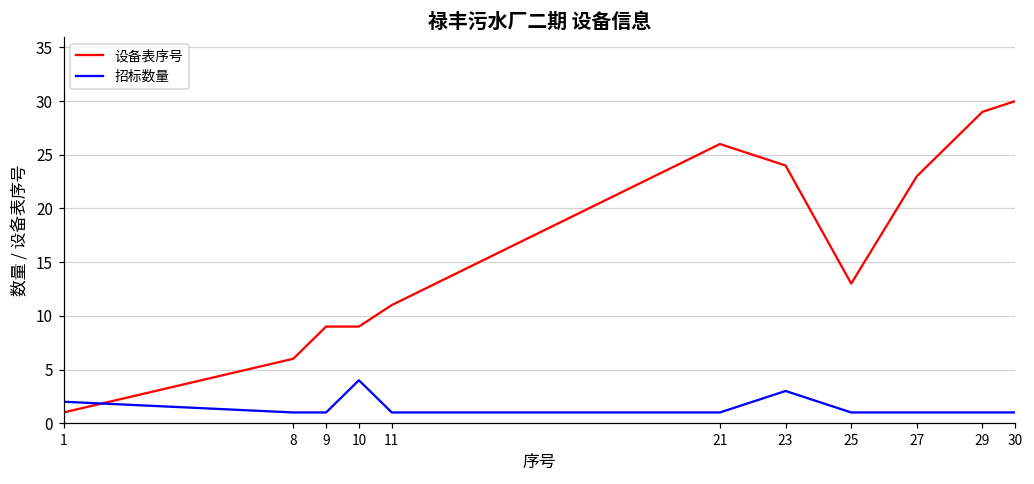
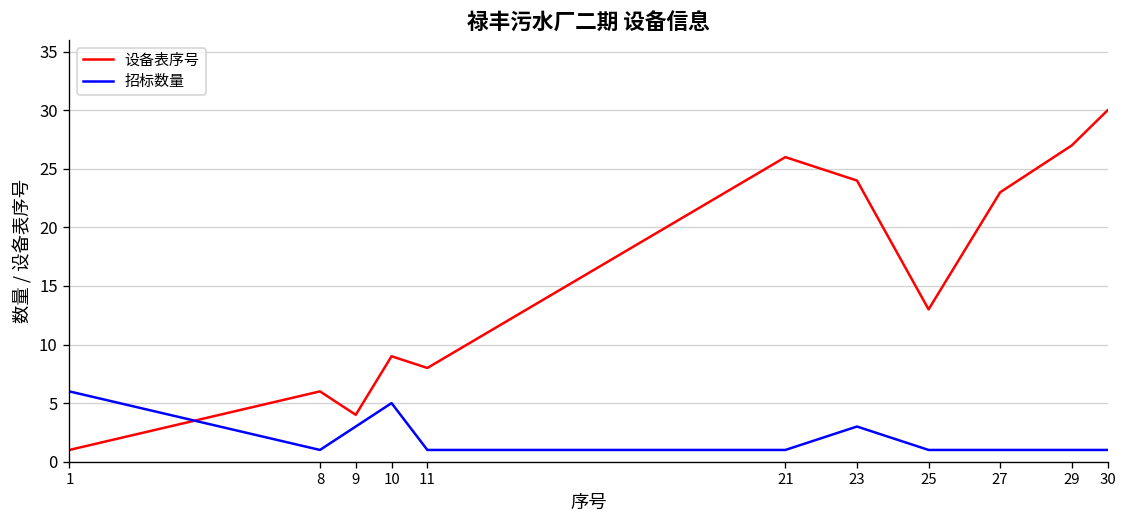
招标数量, 1: 2 -> 6
设备表序号, 9: 9 -> 4
招标数量, 9: 1 -> 3
招标数量, 10: 4 -> 5
设备表序号, 11: 11 -> 8
设备表序号, 29: 29 -> 27
